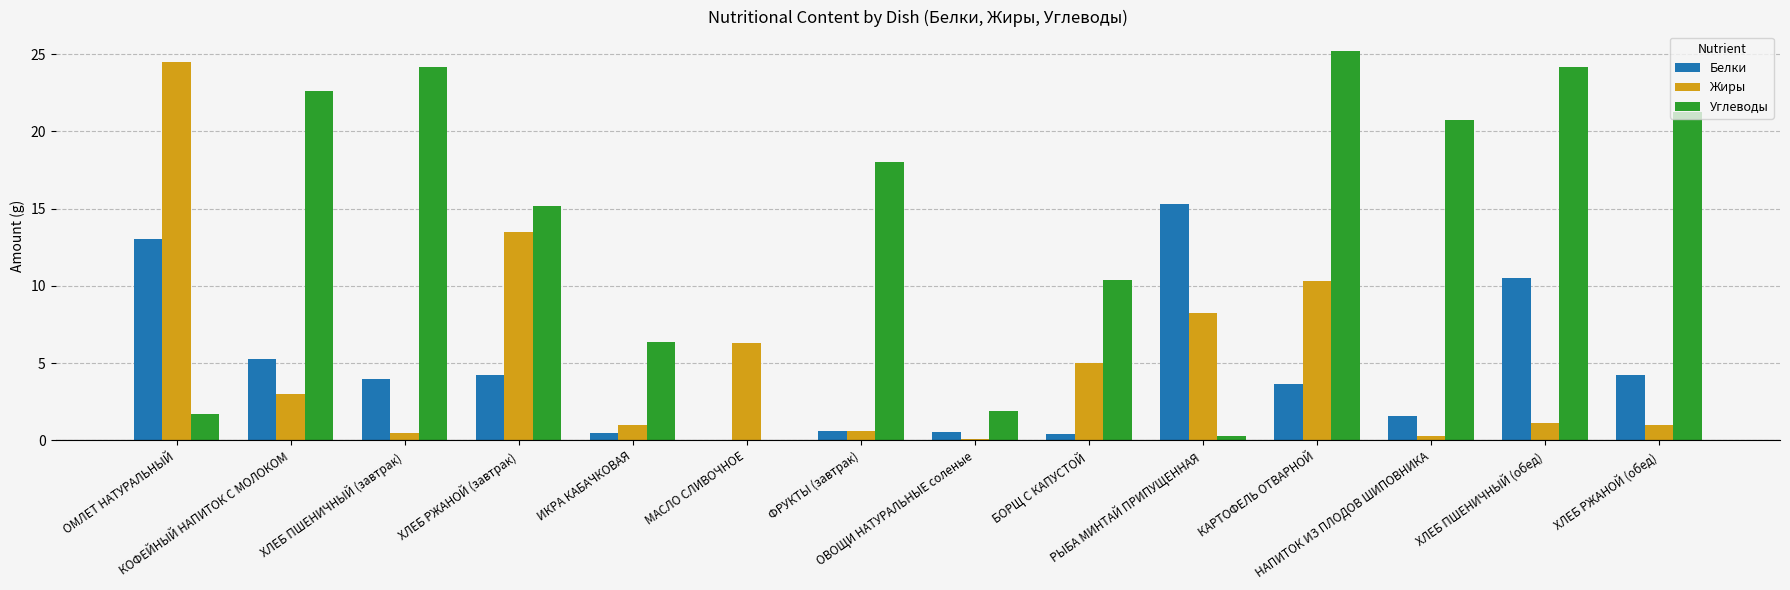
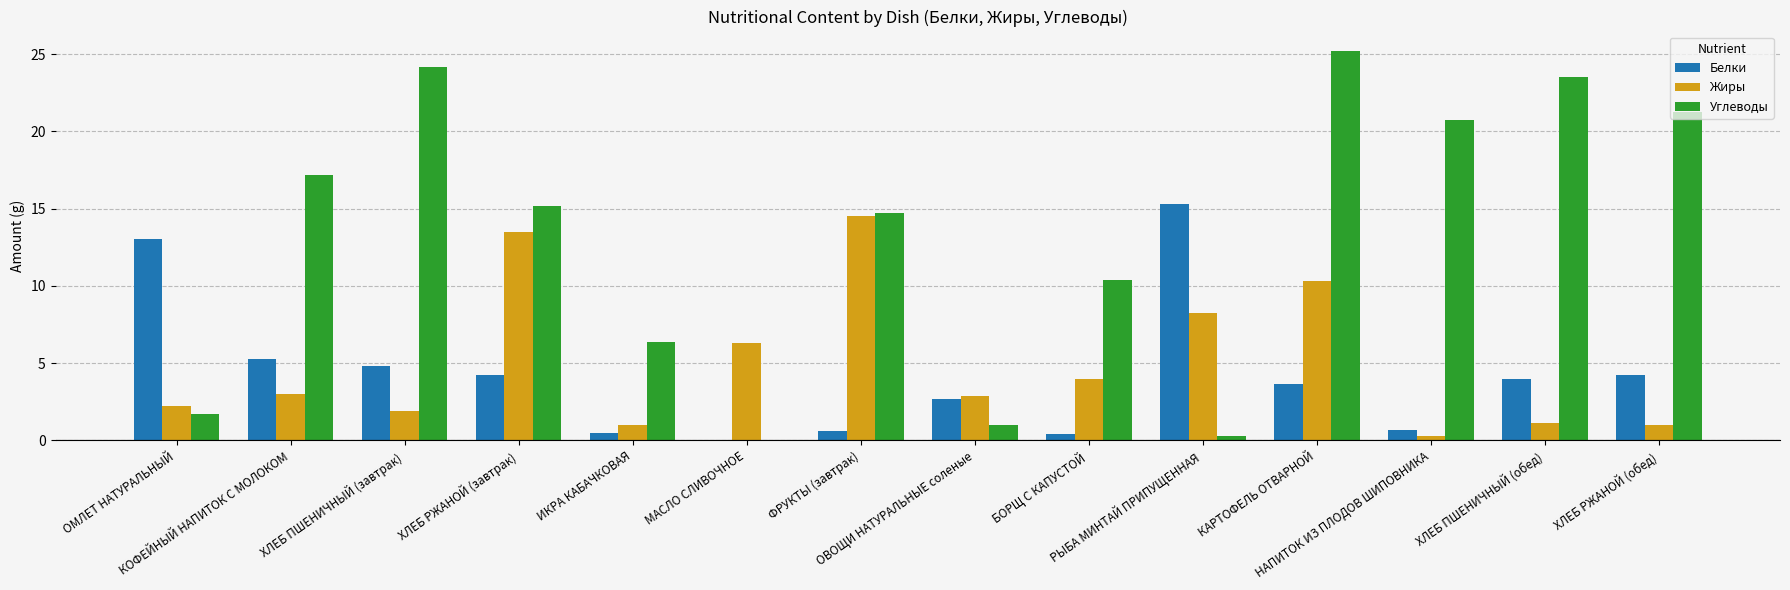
Жиры, ОМЛЕТ НАТУРАЛЬНЫЙ: 24.5 -> 2.2
Углеводы, КОФЕЙНЫЙ НАПИТОК С МОЛОКОМ: 22.6 -> 17.2
Белки, ХЛЕБ ПШЕНИЧНЫЙ (завтрак): 4.0 -> 4.8
Жиры, ХЛЕБ ПШЕНИЧНЫЙ (завтрак): 0.5 -> 1.9
Жиры, ФРУКТЫ (завтрак): 0.6 -> 14.5
Углеводы, ФРУКТЫ (завтрак): 18.0 -> 14.7
Белки, ОВОЩИ НАТУРАЛЬНЫЕ соленые: 0.6 -> 2.7
Жиры, ОВОЩИ НАТУРАЛЬНЫЕ соленые: 0.1 -> 2.9
Углеводы, ОВОЩИ НАТУРАЛЬНЫЕ соленые: 1.9 -> 1.0
Жиры, БОРЩ С КАПУСТОЙ: 5 -> 4
Белки, НАПИТОК ИЗ ПЛОДОВ ШИПОВНИКА: 1.6 -> 0.7
Белки, ХЛЕБ ПШЕНИЧНЫЙ (обед): 10.5 -> 4.0
Углеводы, ХЛЕБ ПШЕНИЧНЫЙ (обед): 24.2 -> 23.5
